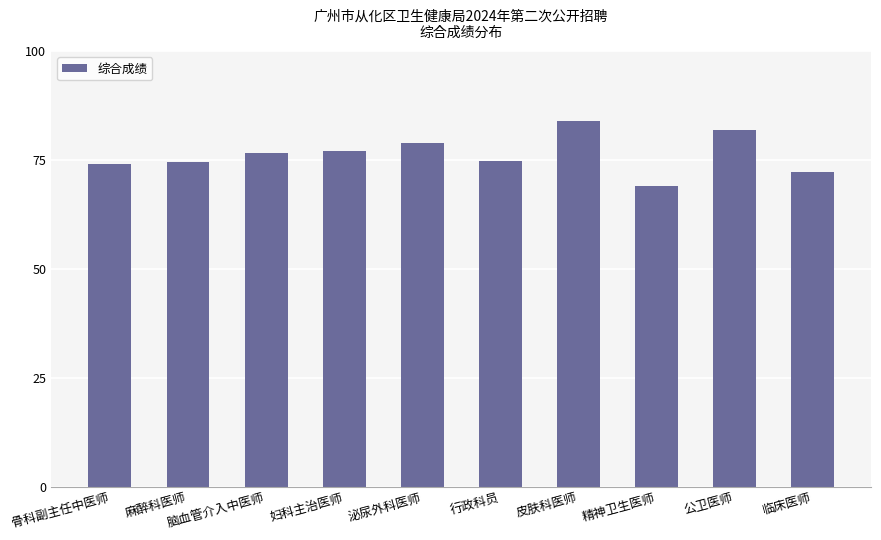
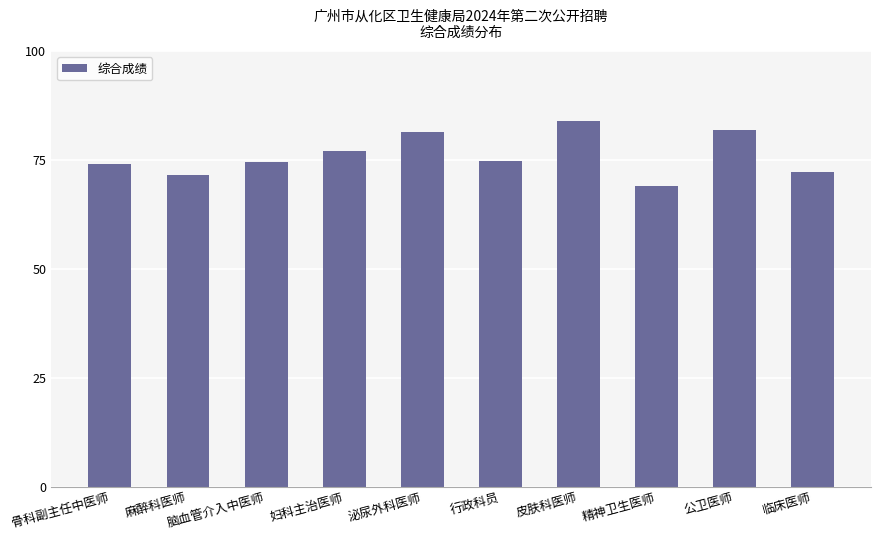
麻醉科医师: 75 -> 72
脑血管介入中医师: 76 -> 74
泌尿外科医师: 79 -> 81
